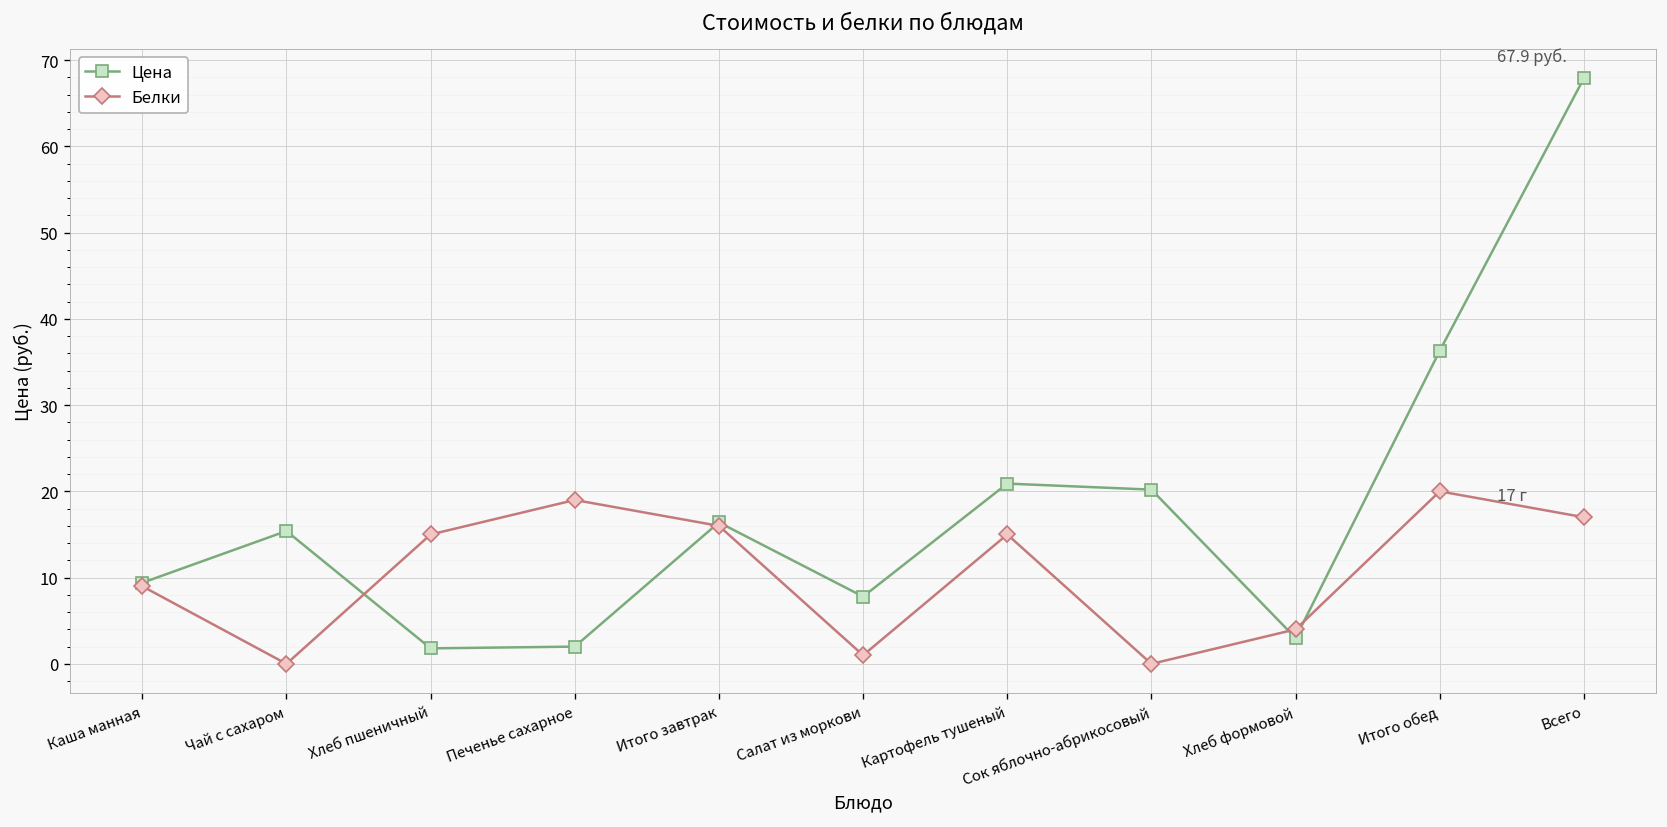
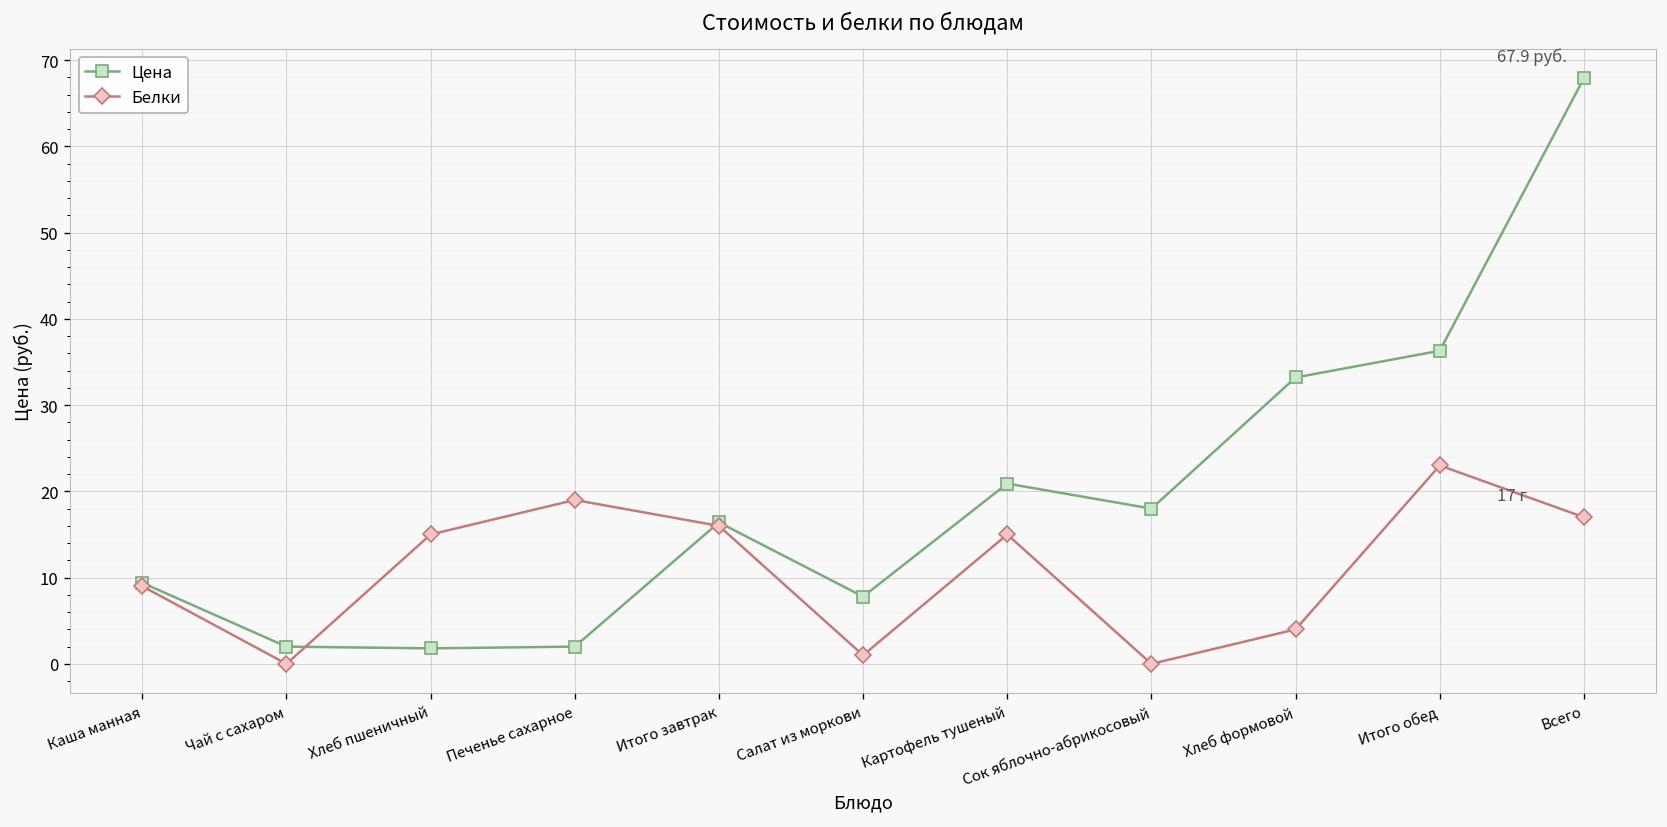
Цена, Чай с сахаром: 15 -> 2
Цена, Сок яблочно-абрикосовый: 20 -> 18
Цена, Хлеб формовой: 3 -> 33
Белки, Итого обед: 20 -> 23
